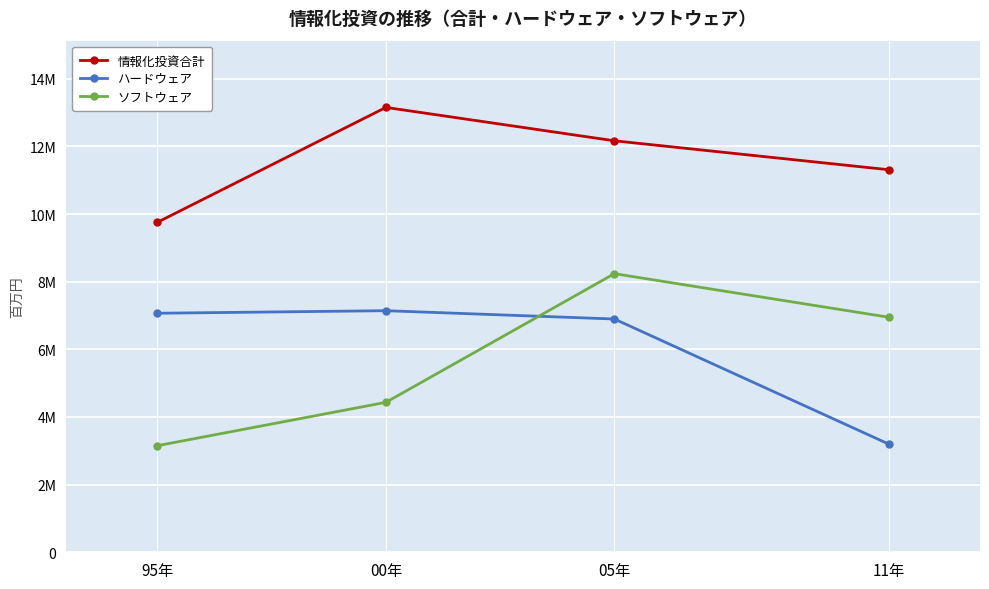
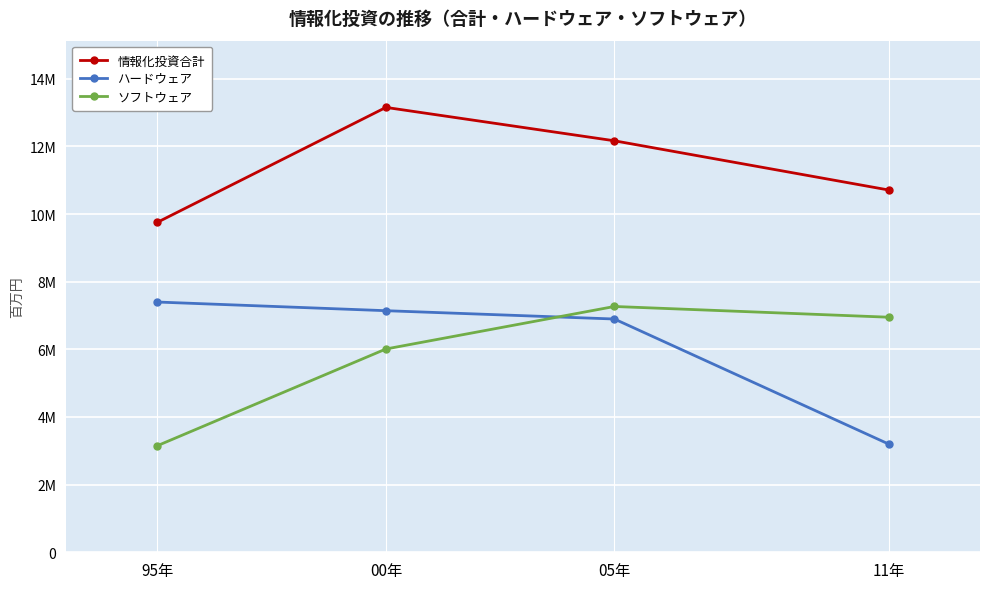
ハードウェア, 95年: 7100000 -> 7400000
ソフトウェア, 00年: 4400000 -> 6000000
ソフトウェア, 05年: 8200000 -> 7300000
情報化投資合計, 11年: 11300000 -> 10700000
